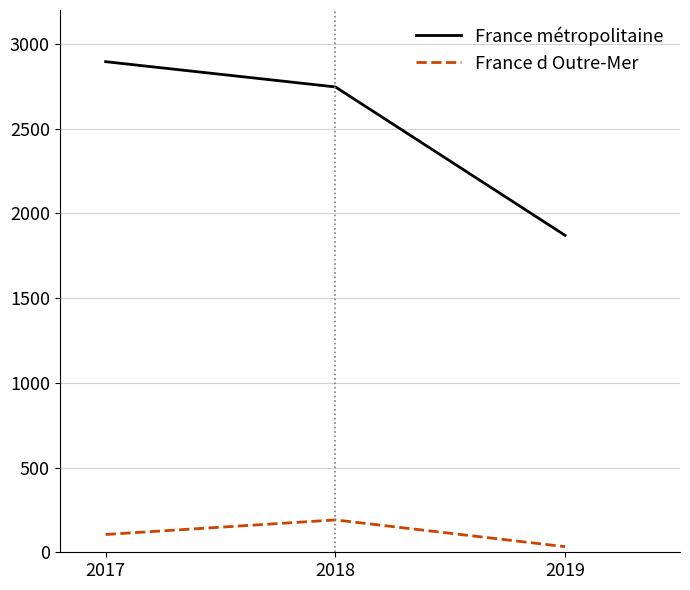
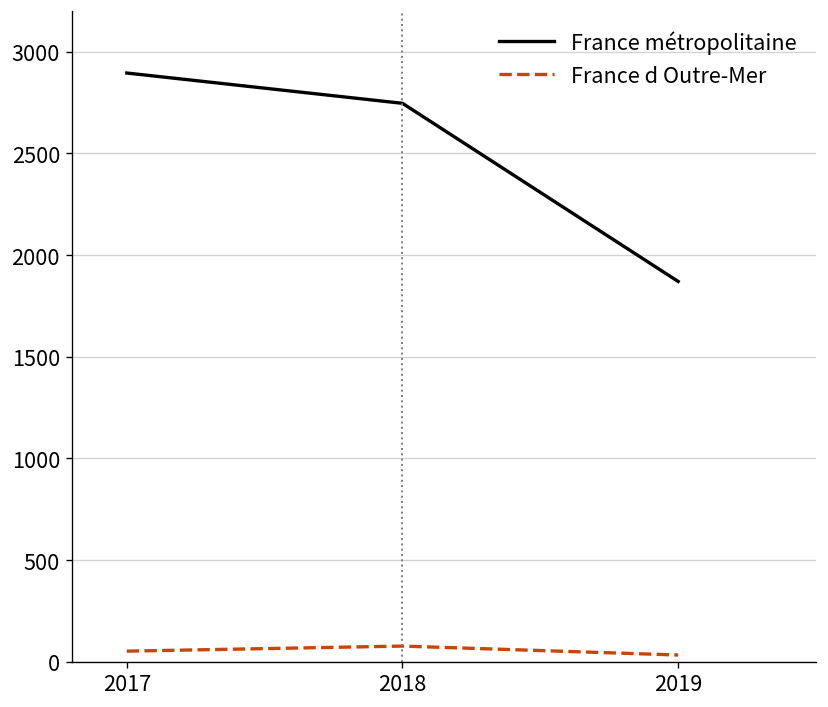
France d Outre-Mer, 2017: 110 -> 50
France d Outre-Mer, 2018: 190 -> 80
